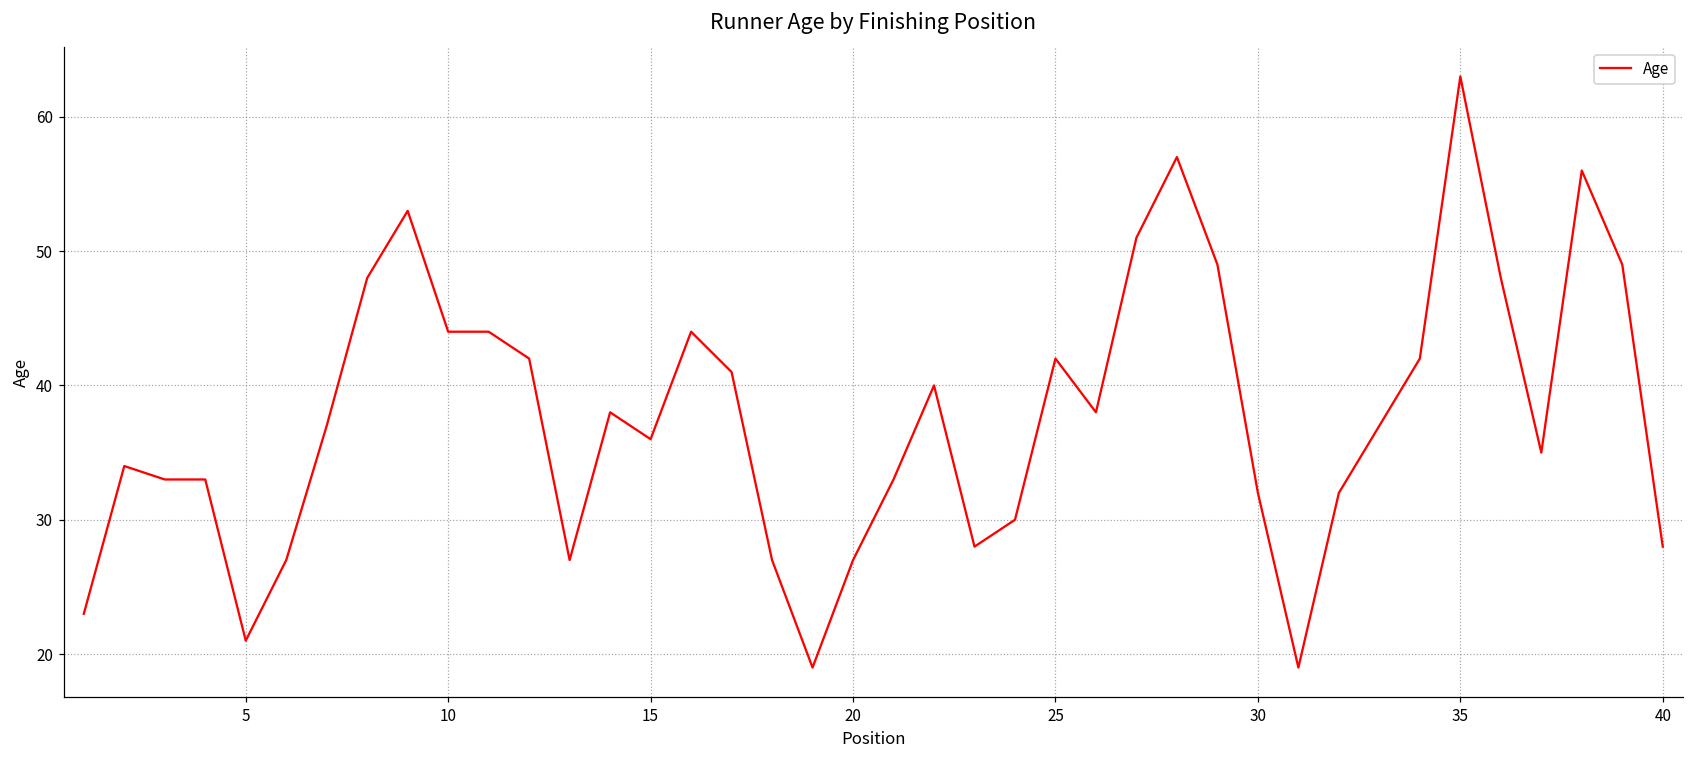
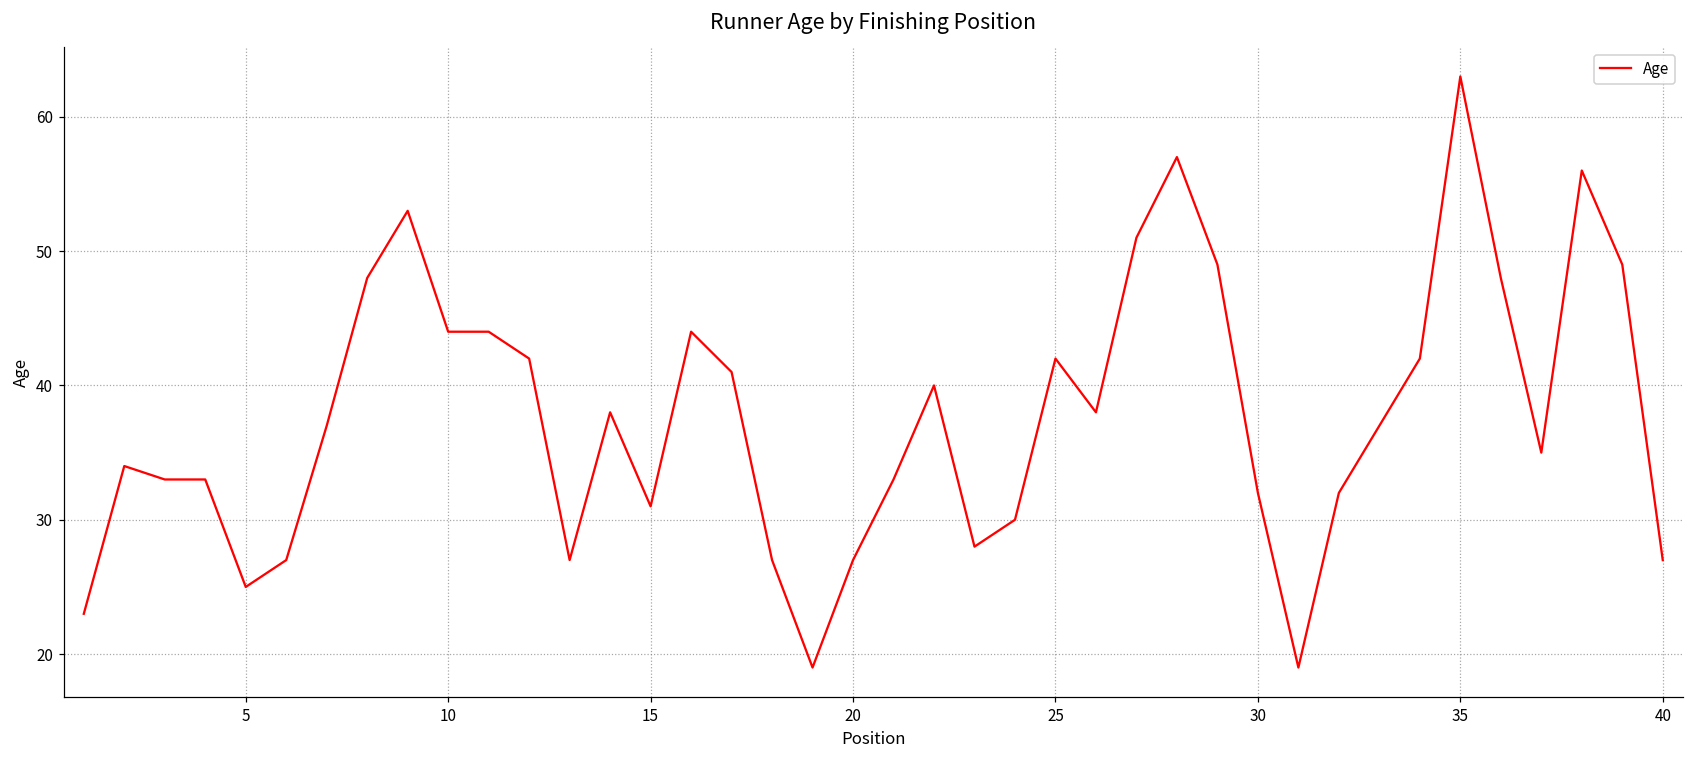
5: 21 -> 25
15: 36 -> 31
40: 28 -> 27
